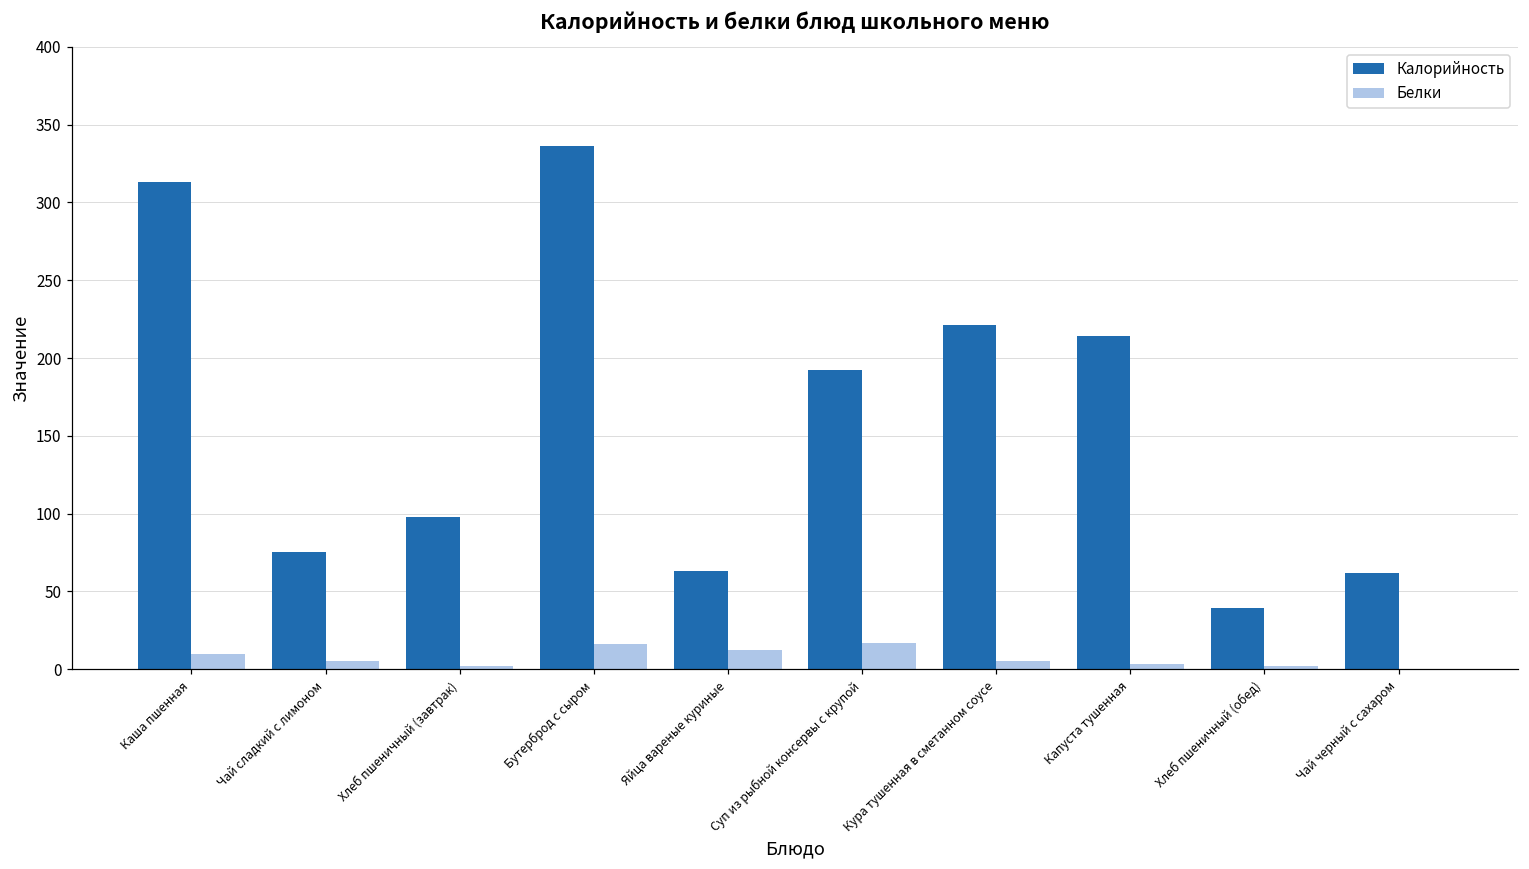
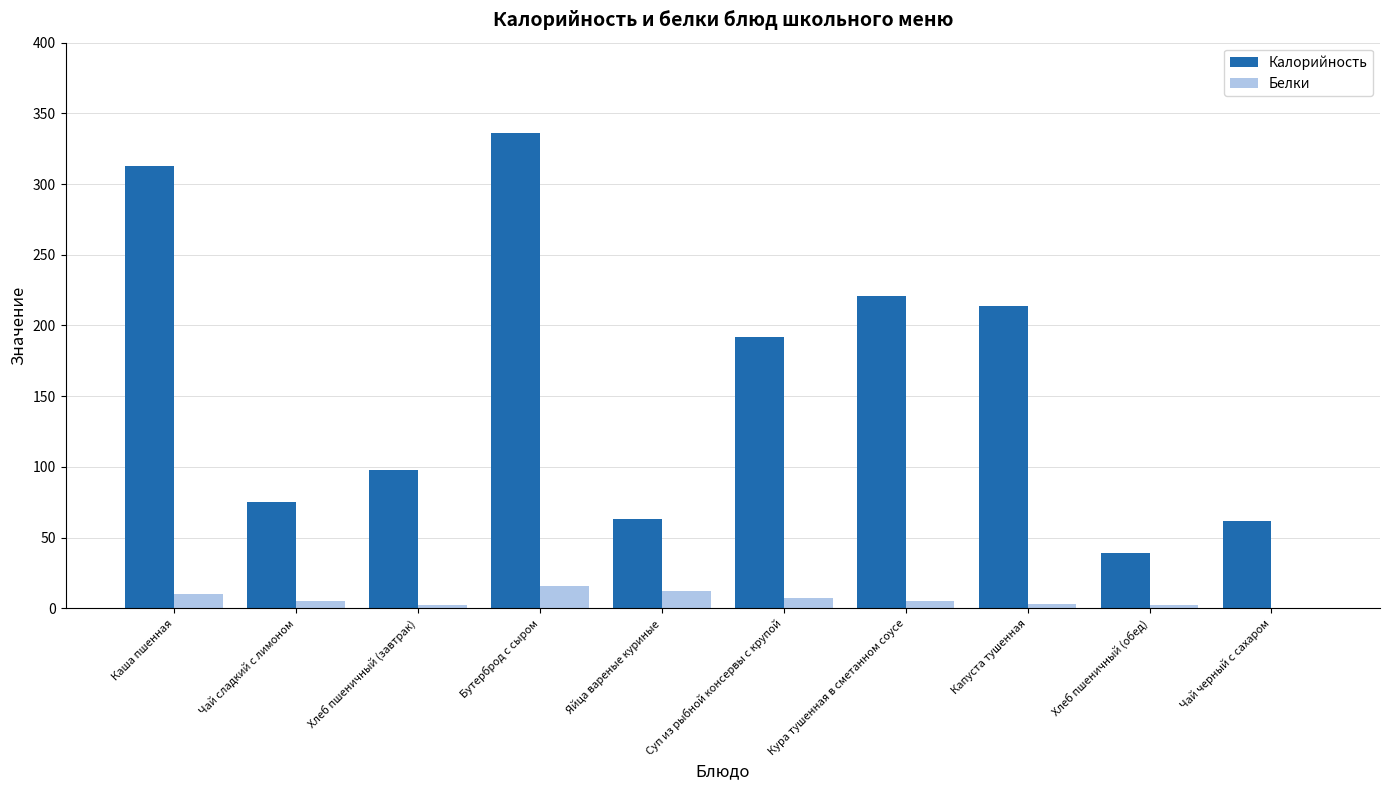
Белки, Суп из рыбной консервы с крупой: 17 -> 7
